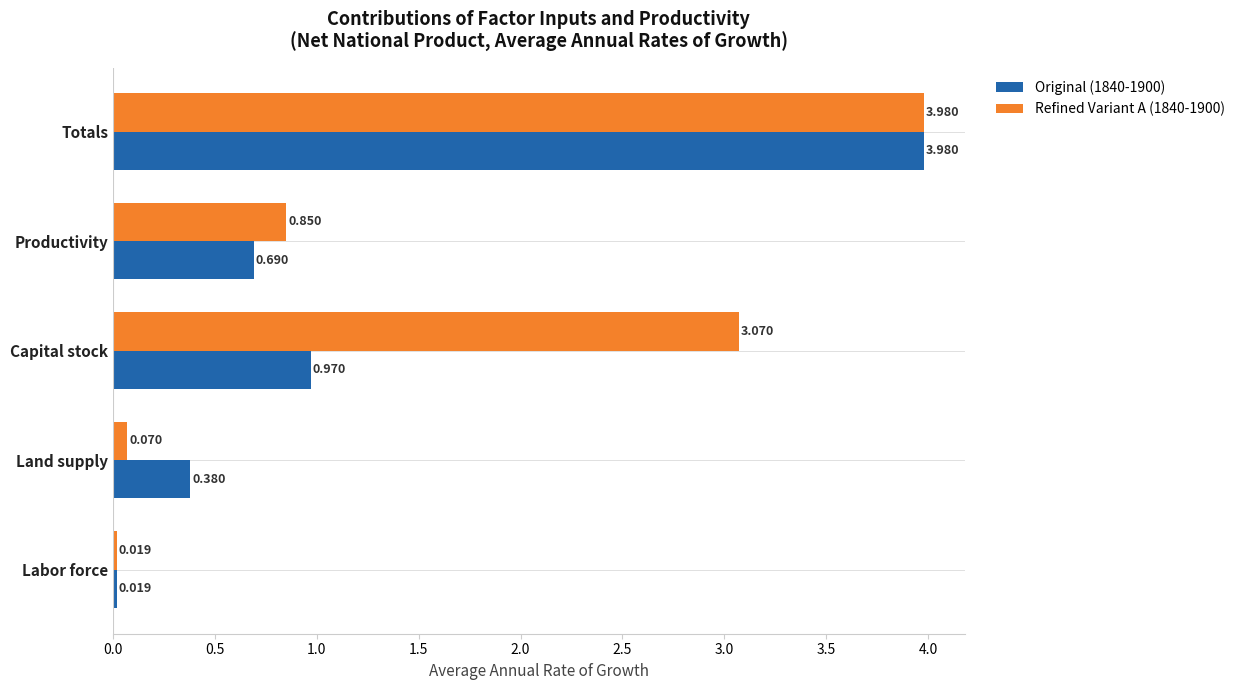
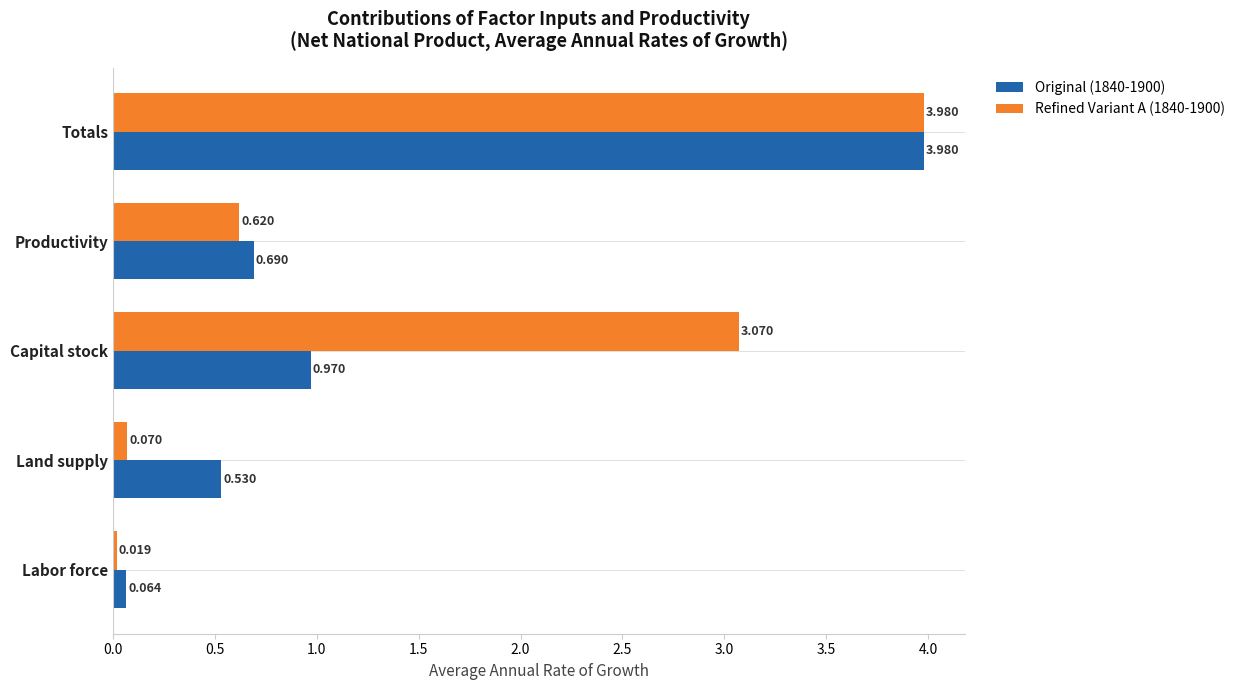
Refined Variant A (1840-1900), Productivity: 0.850 -> 0.620
Original (1840-1900), Land supply: 0.380 -> 0.530
Original (1840-1900), Labor force: 0.019 -> 0.064
